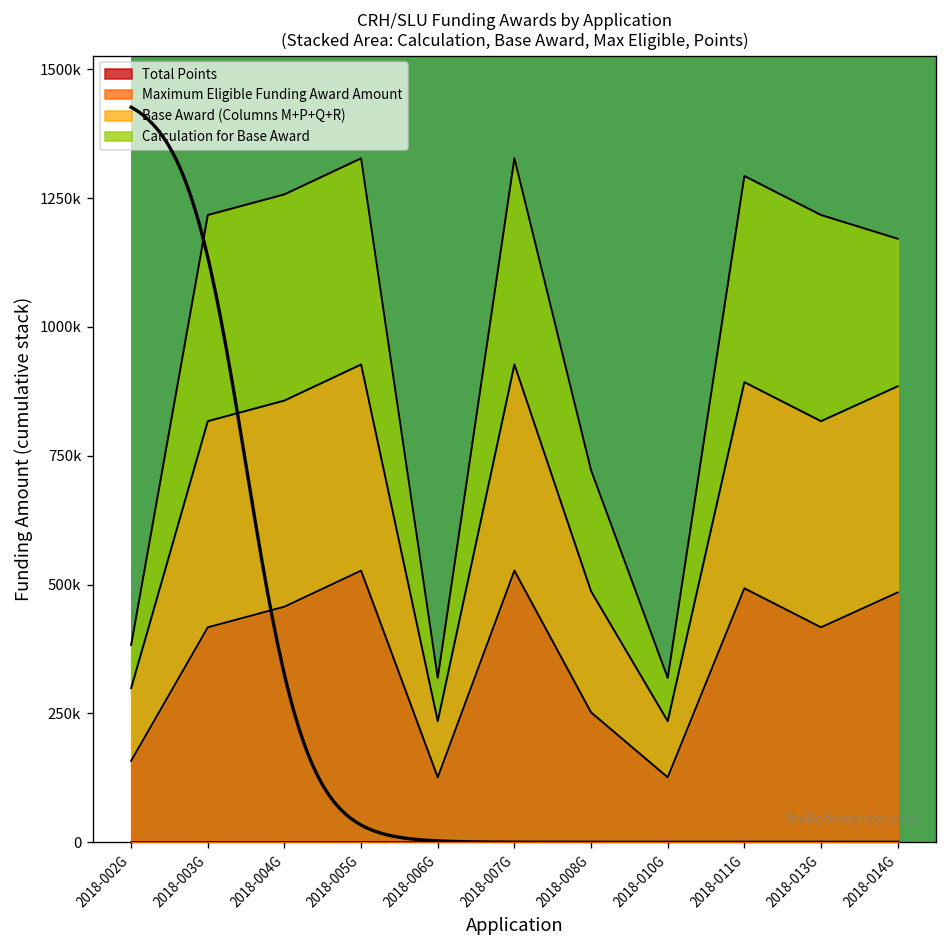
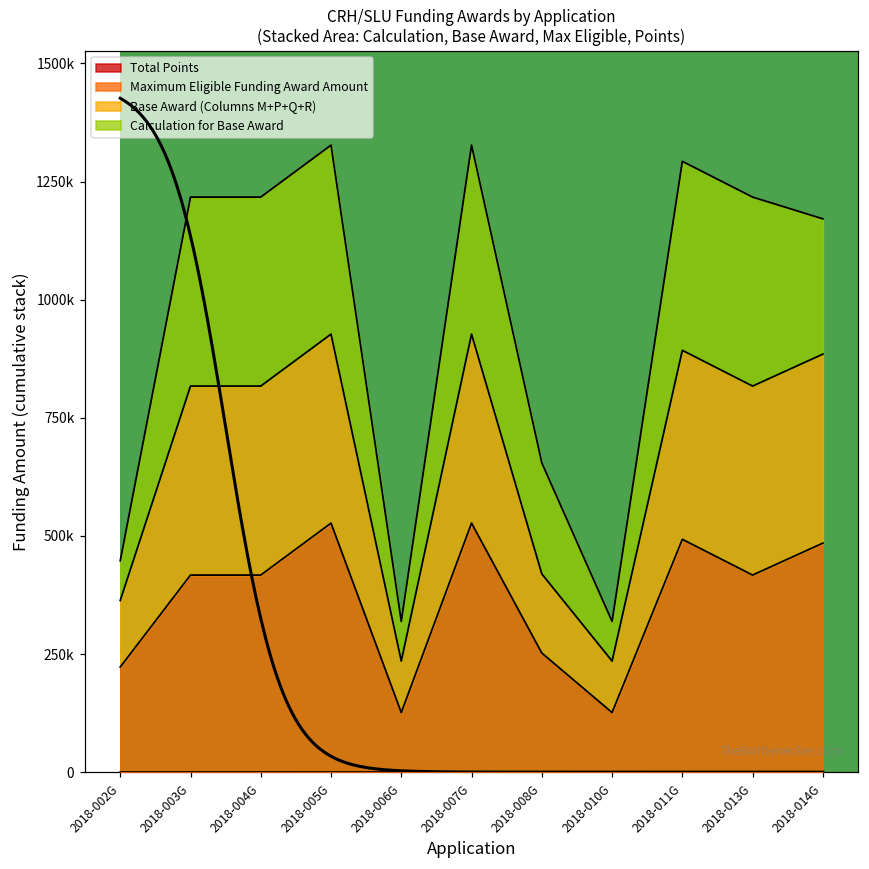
Maximum Eligible Funding Award Amount, 2018-002G: 160000 -> 220000
Maximum Eligible Funding Award Amount, 2018-004G: 460000 -> 420000
Base Award (Columns M+P+Q+R), 2018-008G: 240000 -> 170000
